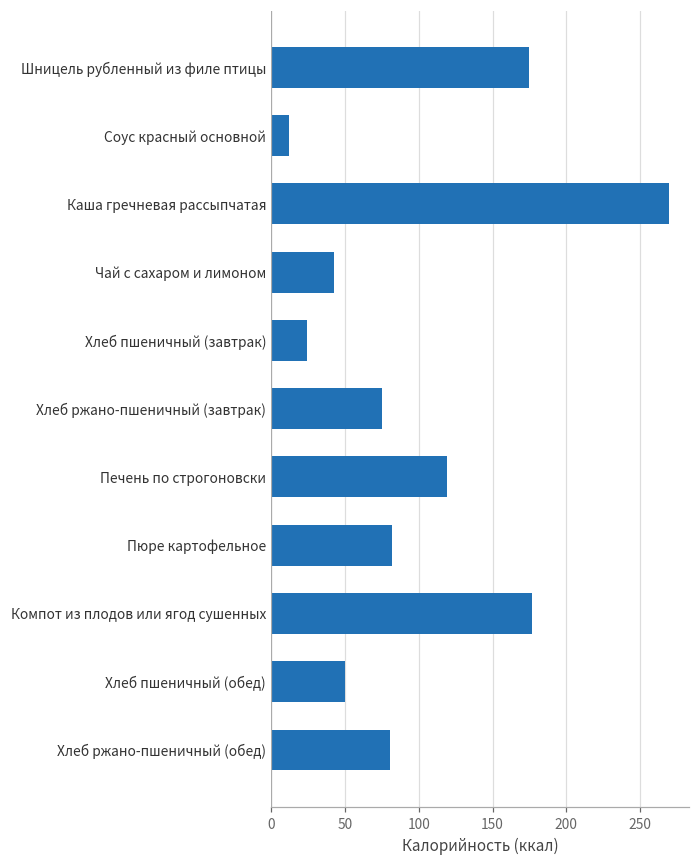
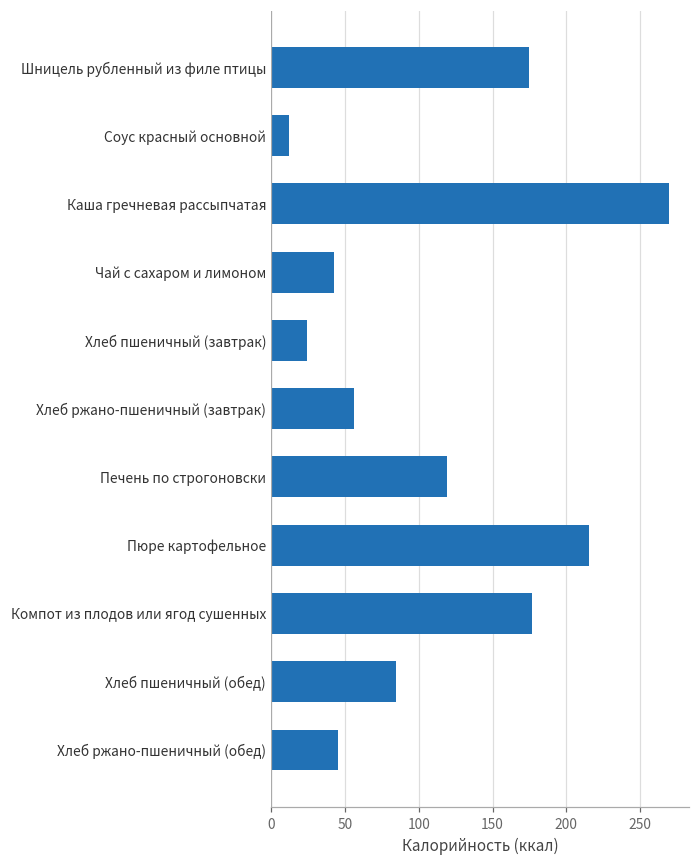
Хлеб ржано-пшеничный (завтрак): 75 -> 56
Пюре картофельное: 82 -> 215
Хлеб пшеничный (обед): 50 -> 85
Хлеб ржано-пшеничный (обед): 81 -> 45
